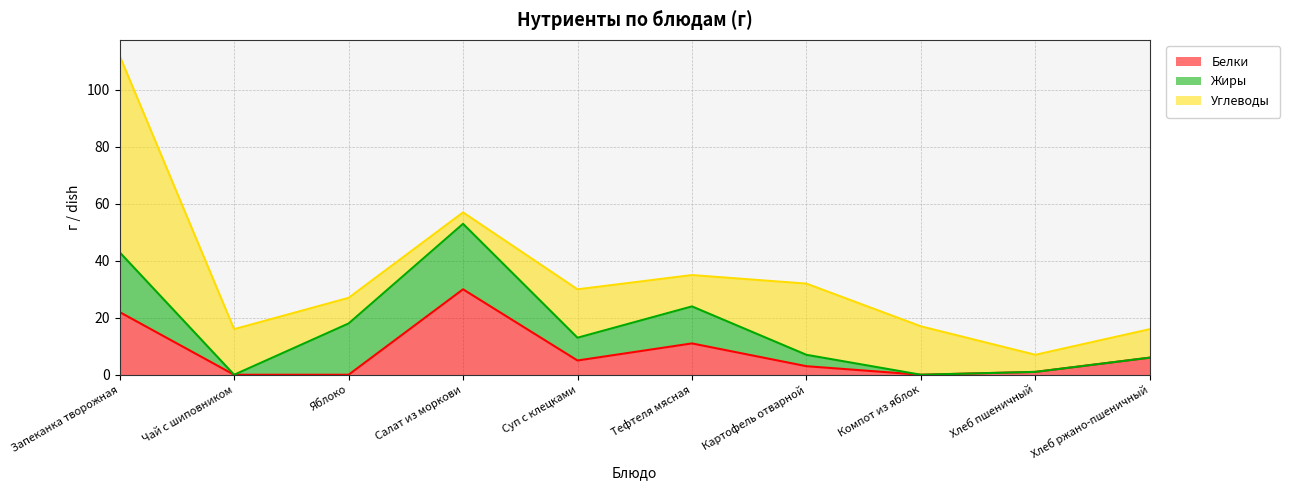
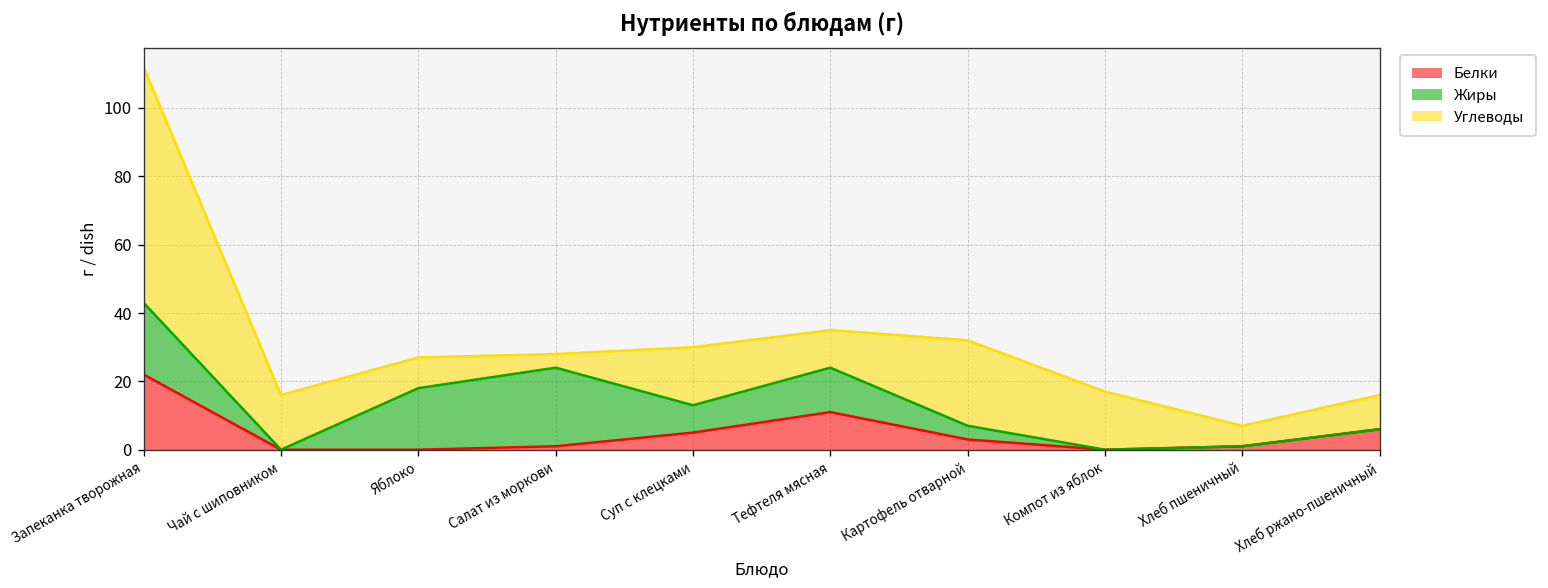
Белки, Салат из моркови: 30 -> 1
